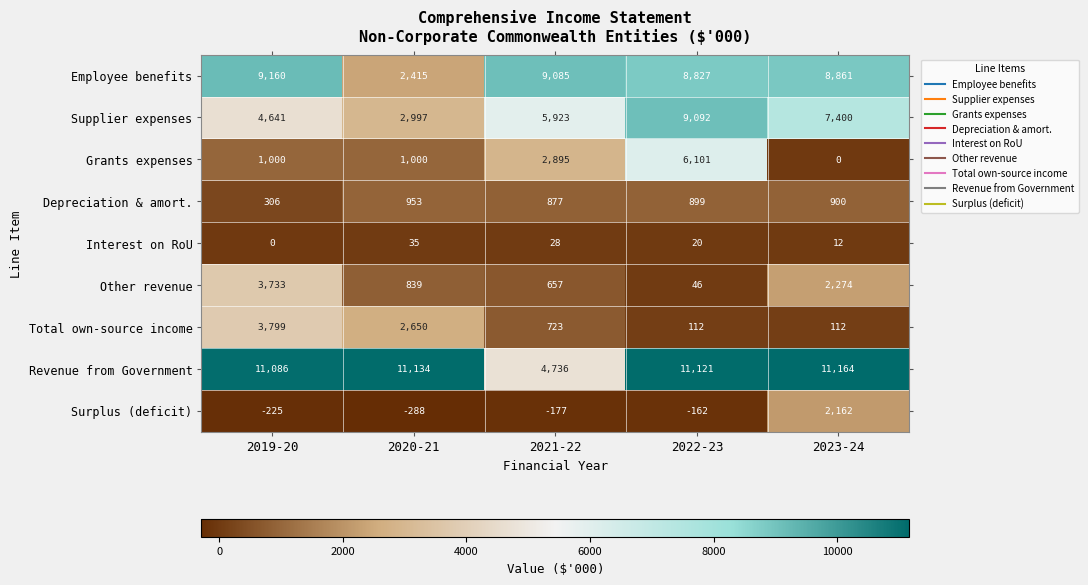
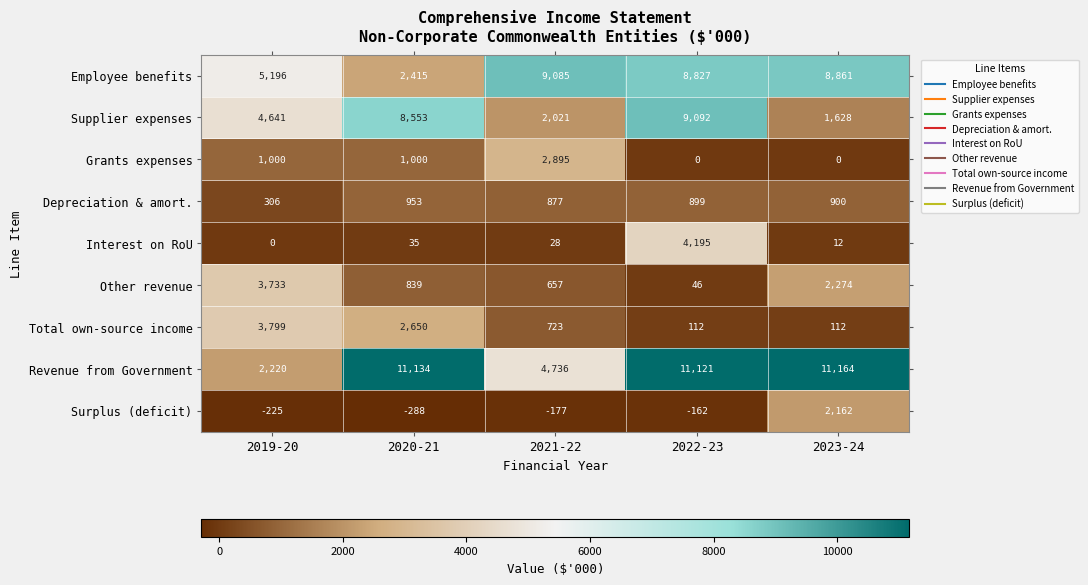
Employee benefits, 2019-20: 9,160 -> 5,196
Supplier expenses, 2020-21: 2,997 -> 8,553
Supplier expenses, 2021-22: 5,923 -> 2,021
Supplier expenses, 2023-24: 7,400 -> 1,628
Grants expenses, 2022-23: 6,101 -> 0
Interest on RoU, 2022-23: 20 -> 4,195
Revenue from Government, 2019-20: 11,086 -> 2,220
